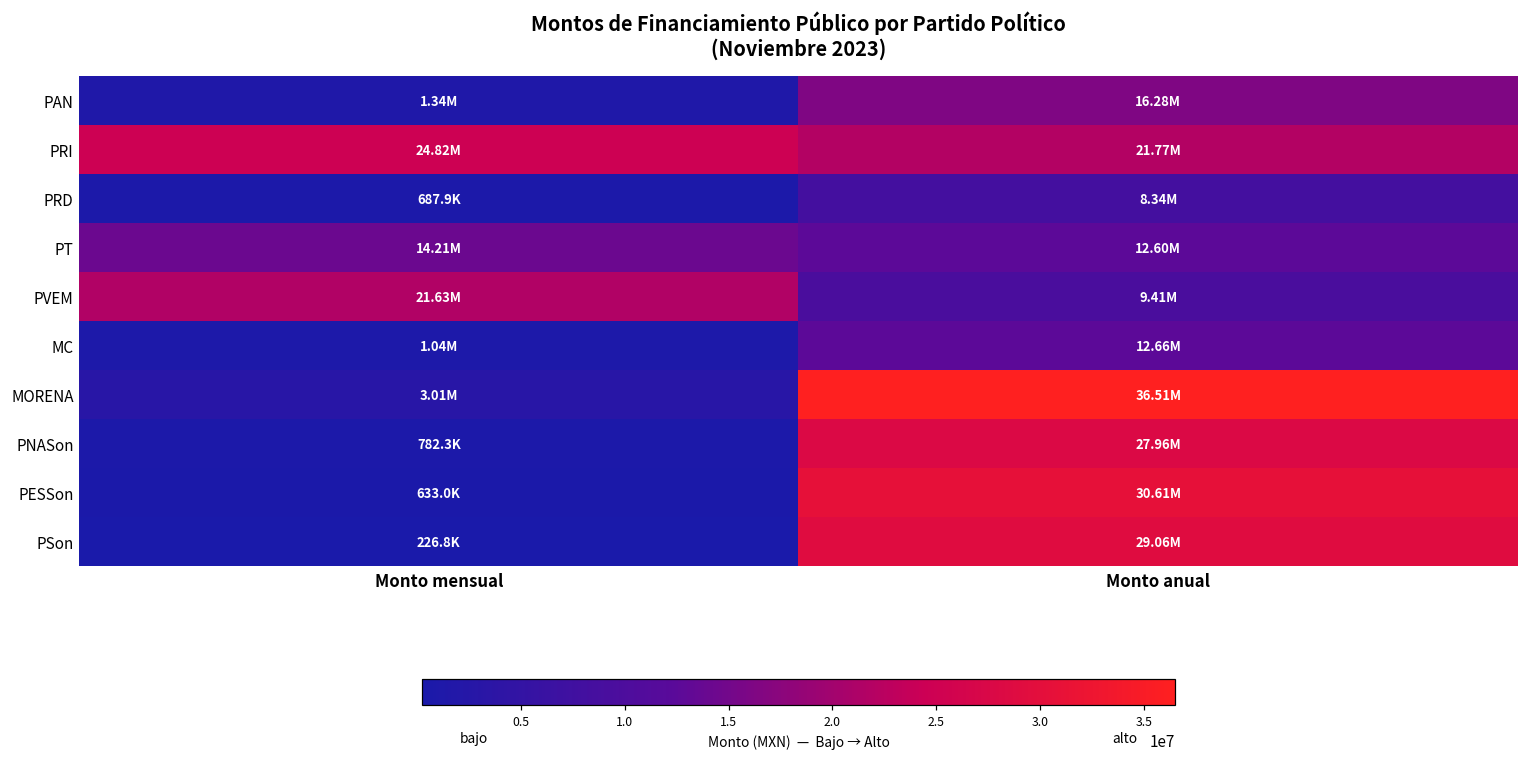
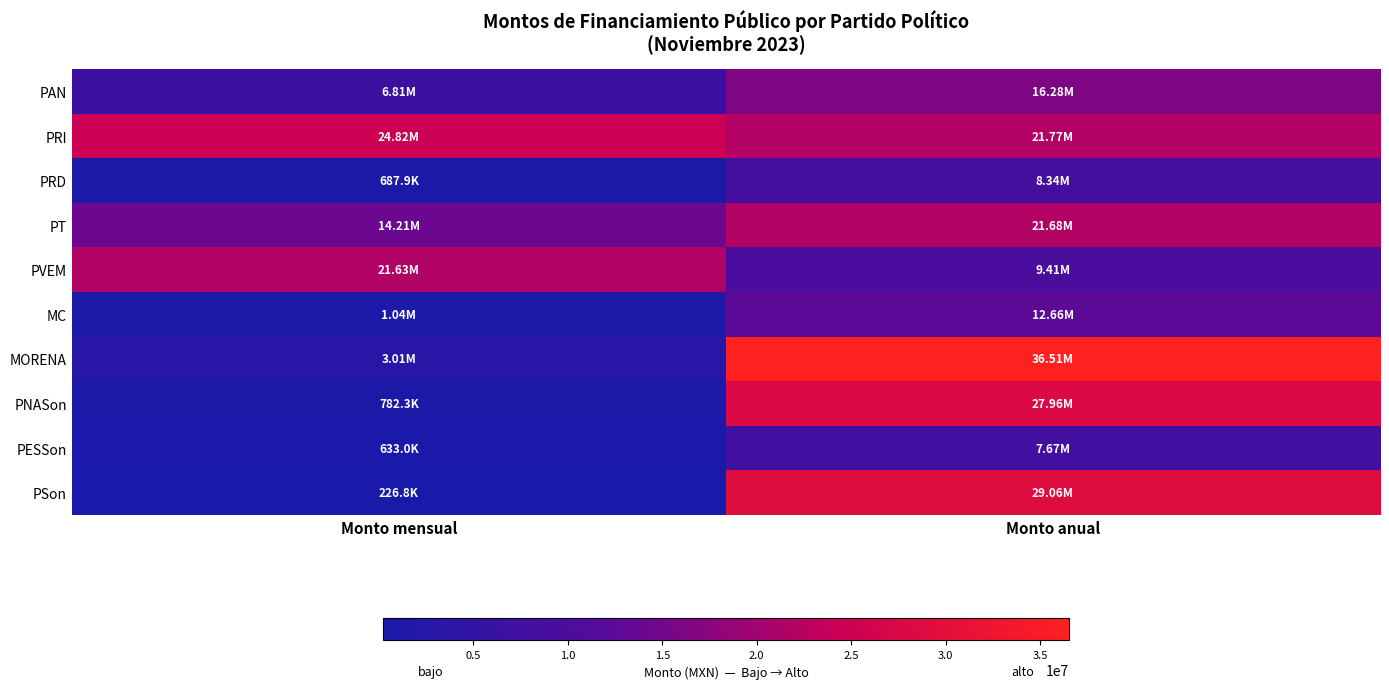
PAN, Monto mensual: 1.34M -> 6.81M
PT, Monto anual: 12.60M -> 21.68M
PESSon, Monto anual: 30.61M -> 7.67M
